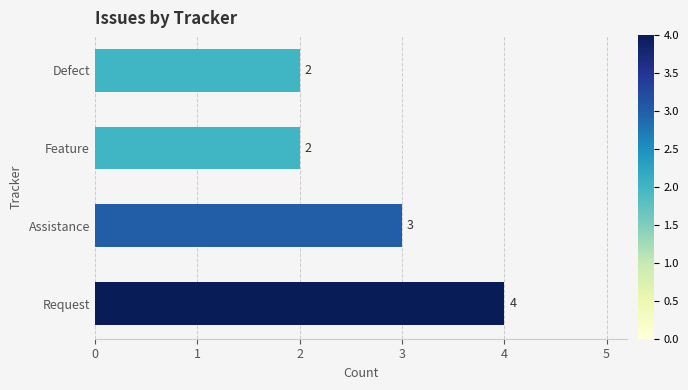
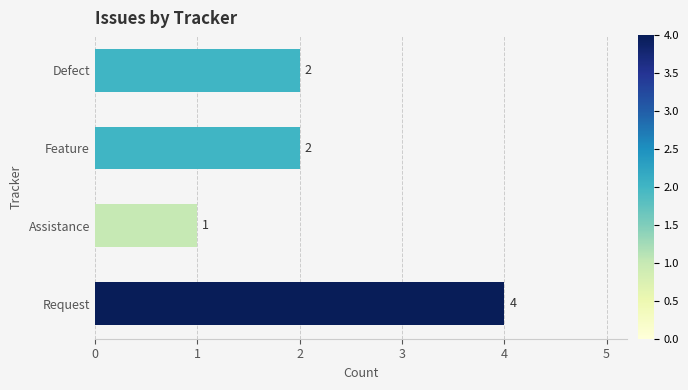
Assistance: 3 -> 1
